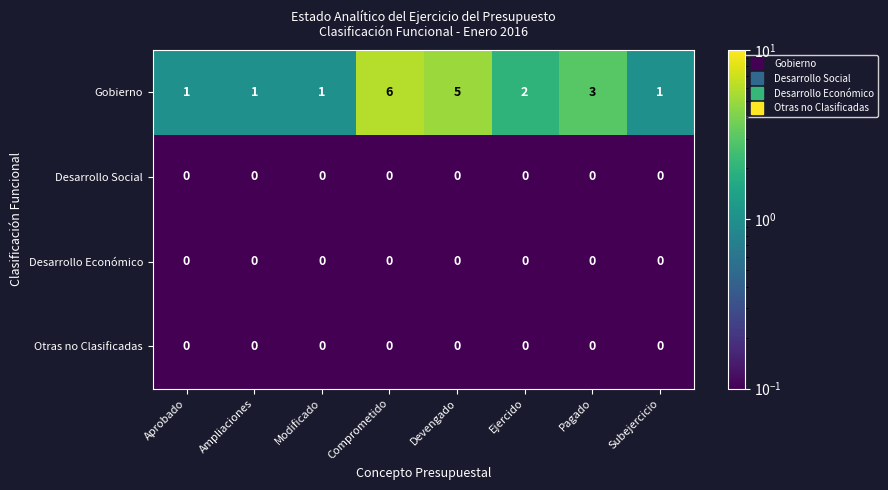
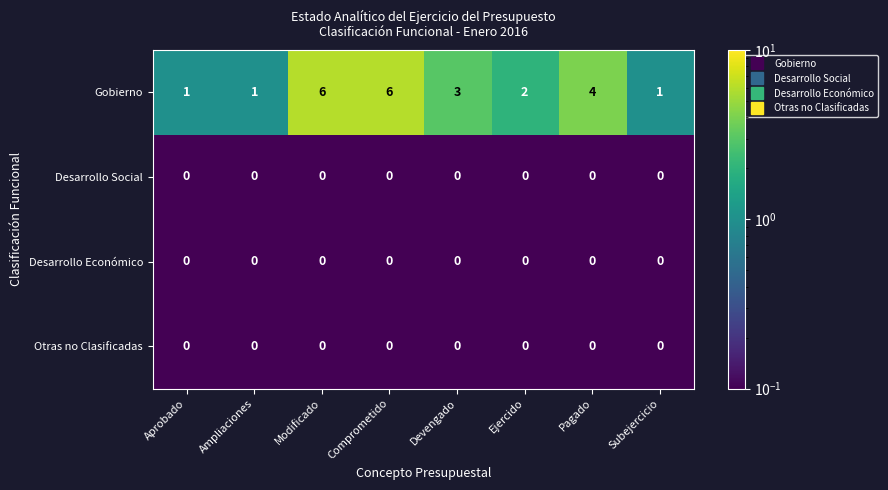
Gobierno, Modificado: 1 -> 6
Gobierno, Devengado: 5 -> 3
Gobierno, Pagado: 3 -> 4
